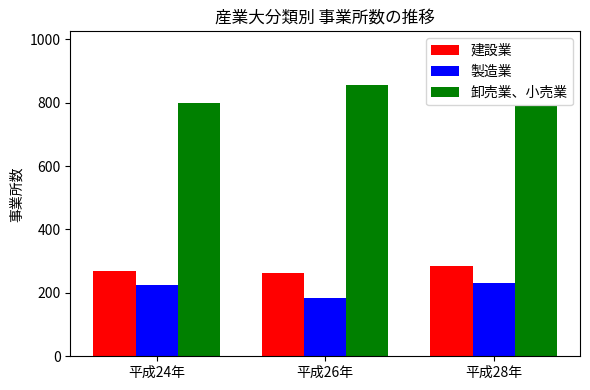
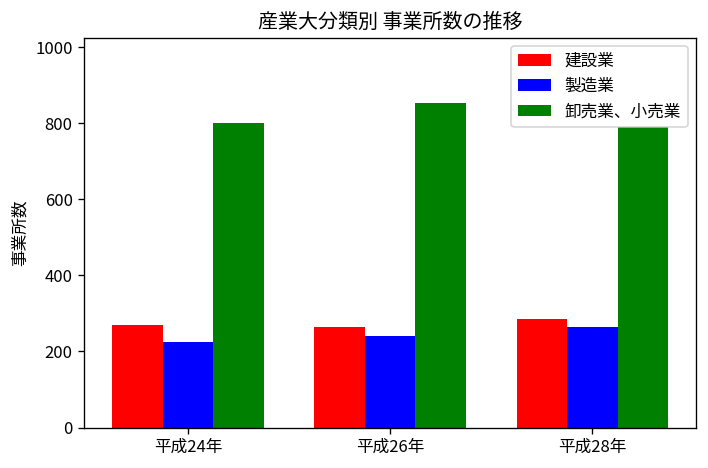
製造業, 平成26年: 180 -> 240
製造業, 平成28年: 230 -> 270
